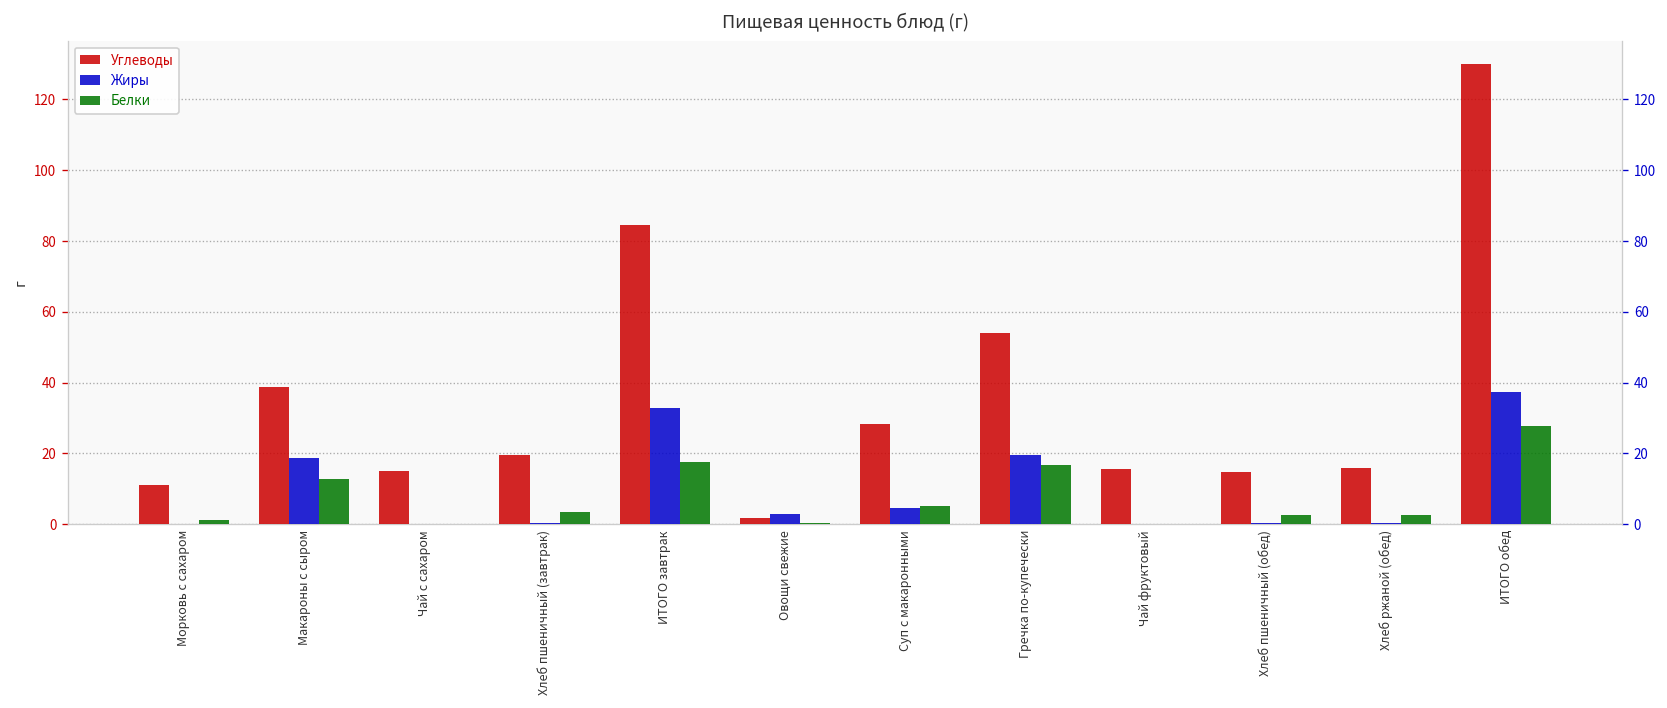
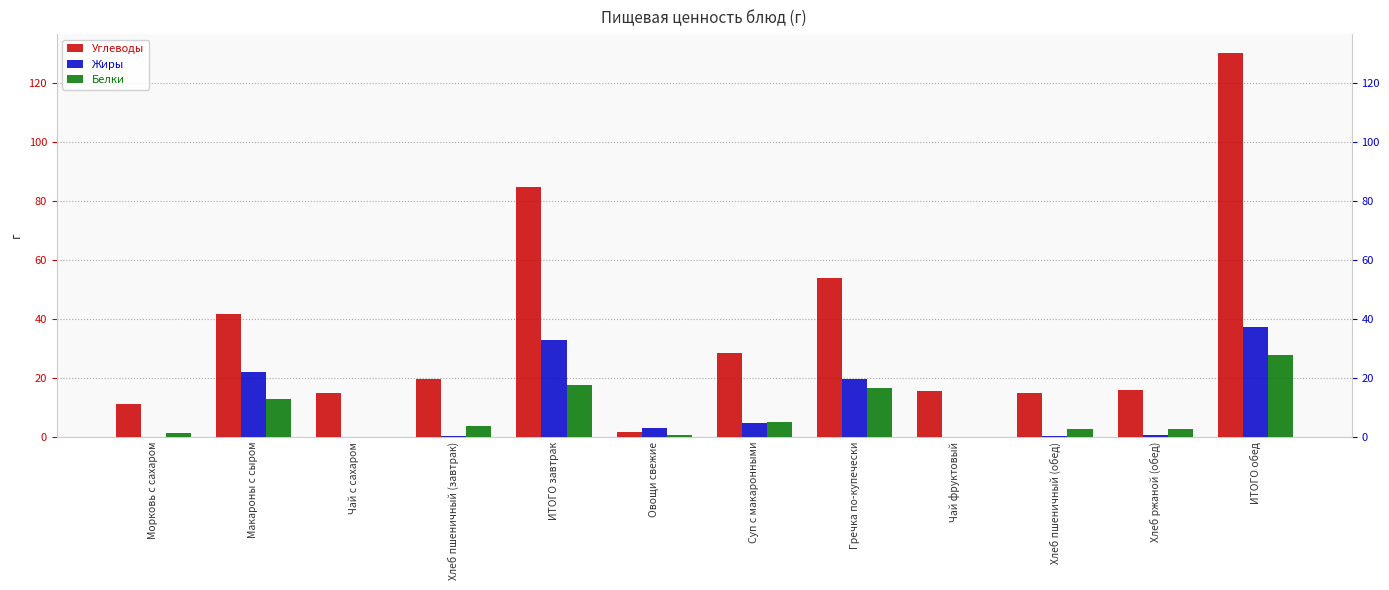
Углеводы, Макароны с сыром: 39 -> 42
Жиры, Макароны с сыром: 19 -> 22
